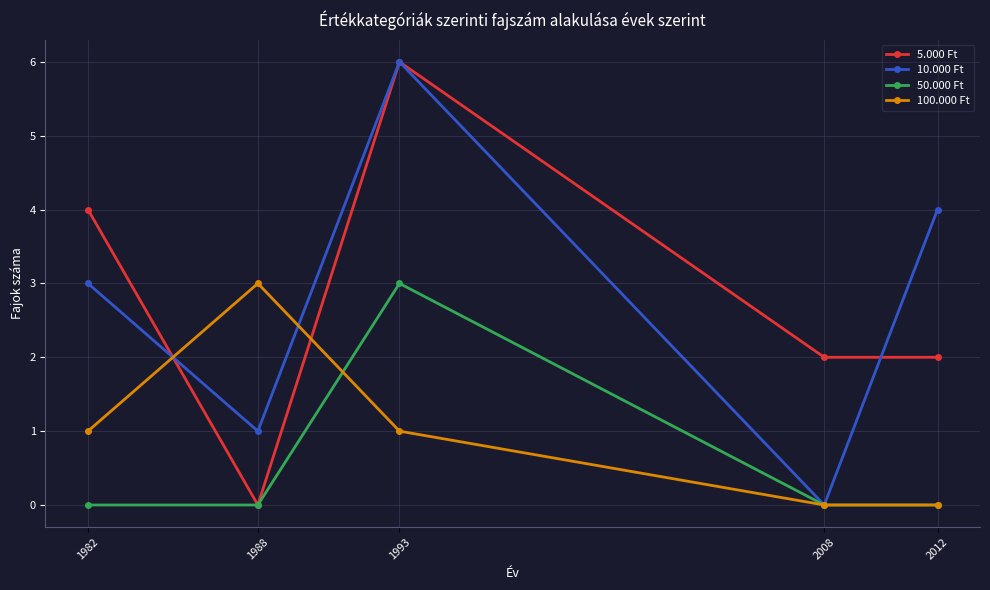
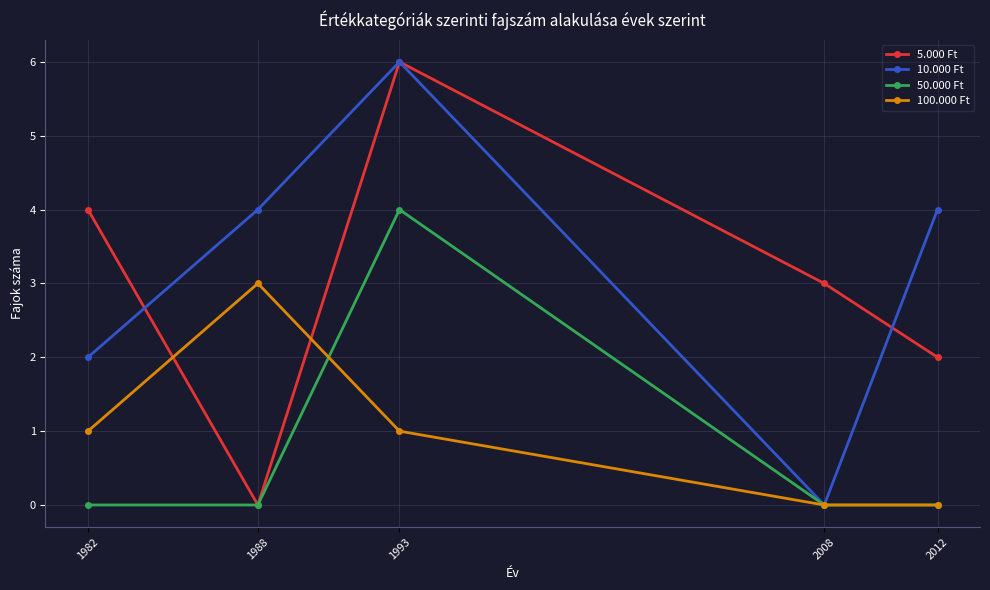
10.000 Ft, 1982: 3 -> 2
10.000 Ft, 1988: 1 -> 4
50.000 Ft, 1993: 3 -> 4
5.000 Ft, 2008: 2 -> 3
